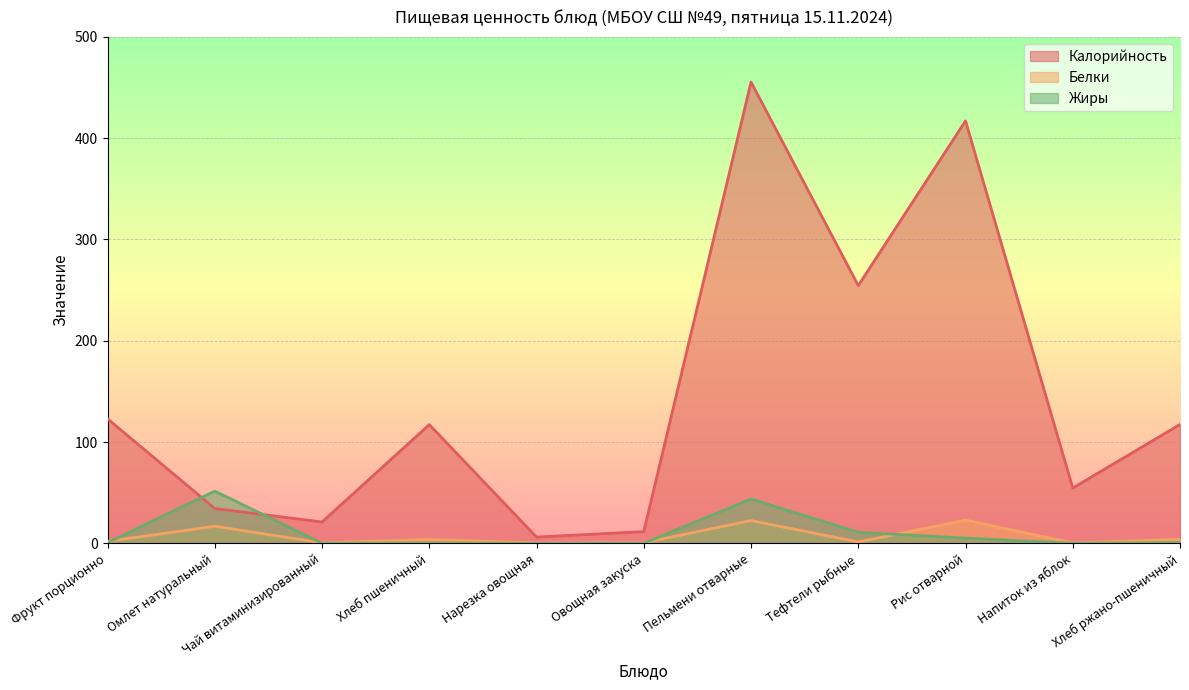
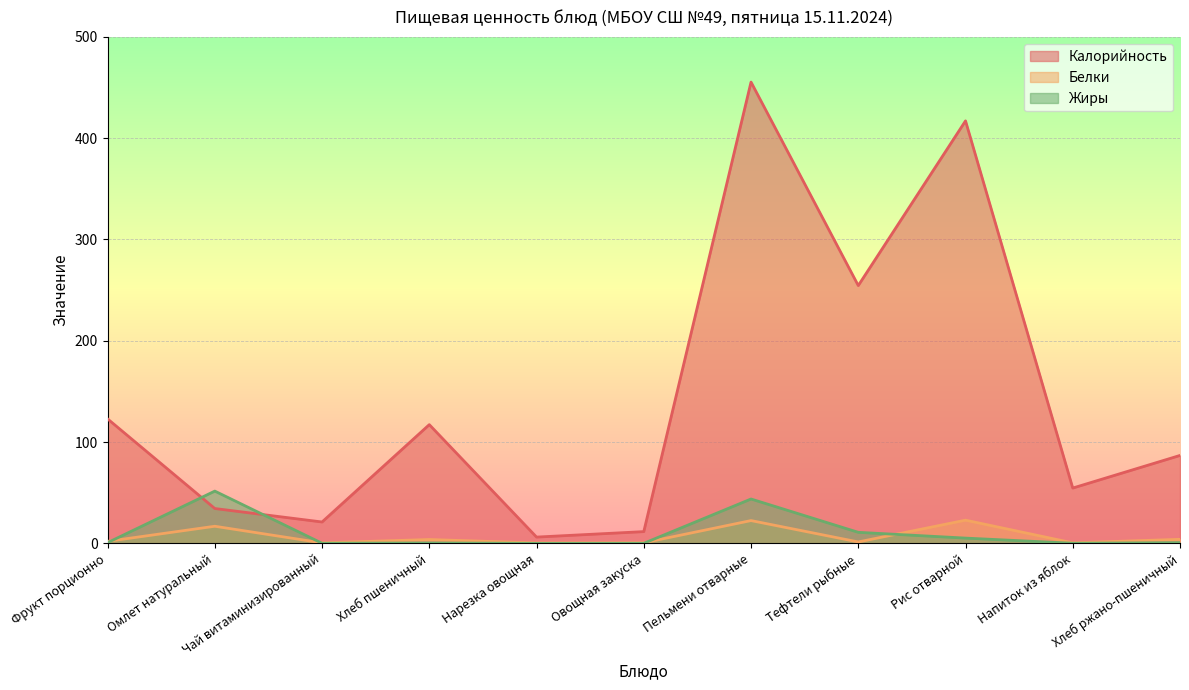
Калорийность, Хлеб ржано-пшеничный: 117 -> 87
